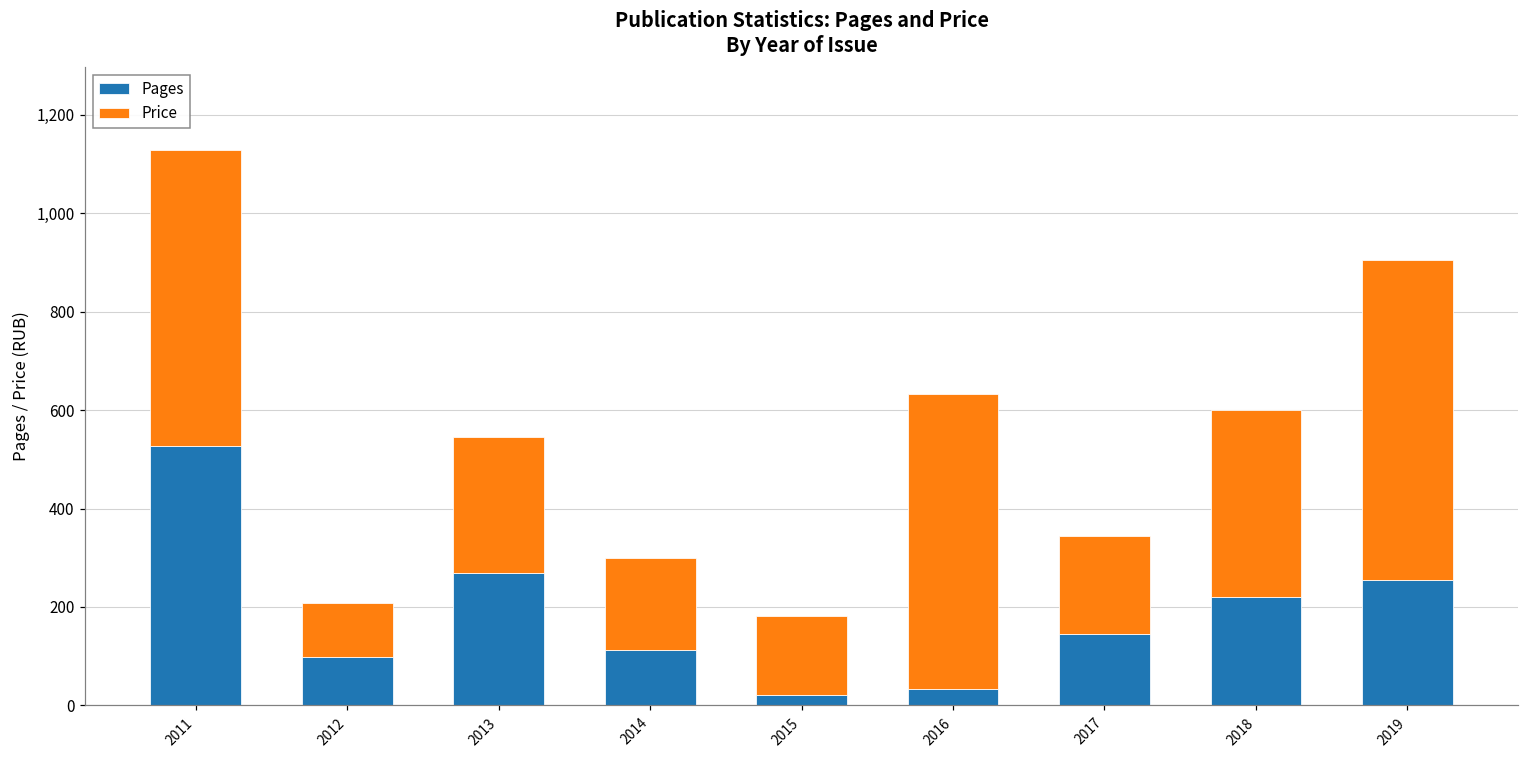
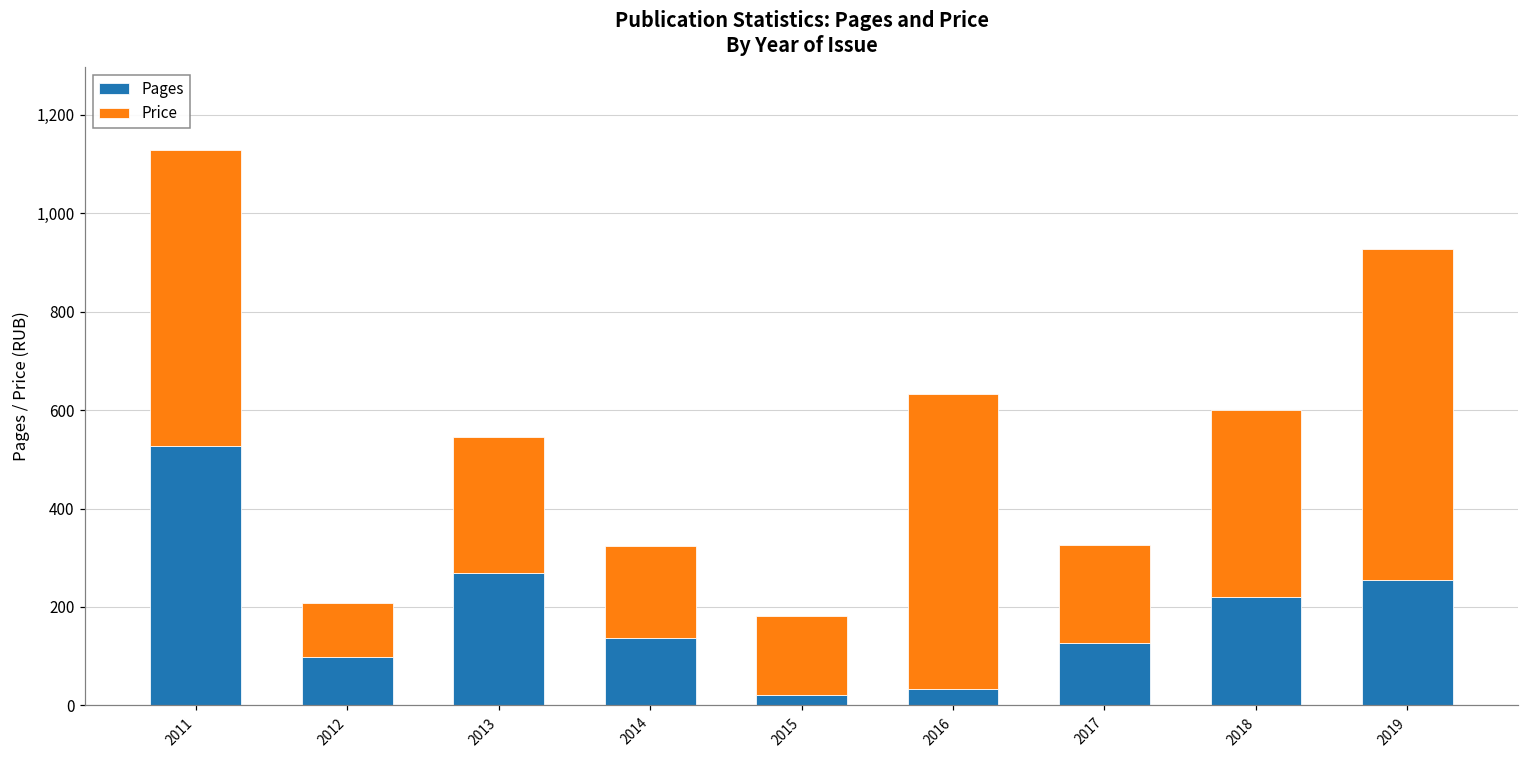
Pages, 2014: 110 -> 140
Pages, 2017: 150 -> 130
Price, 2019: 650 -> 670
